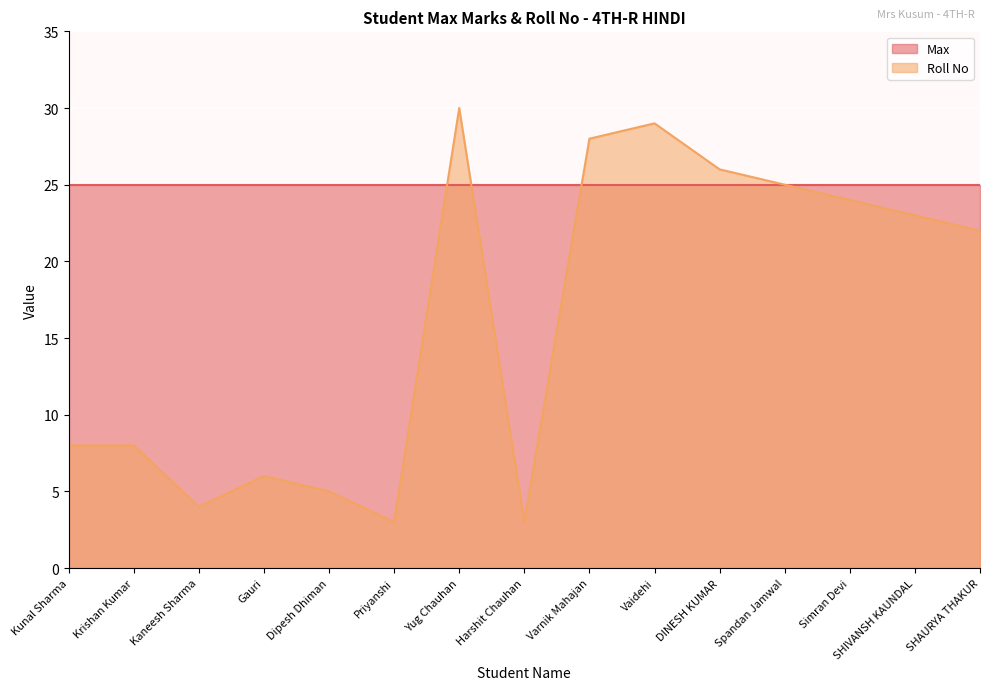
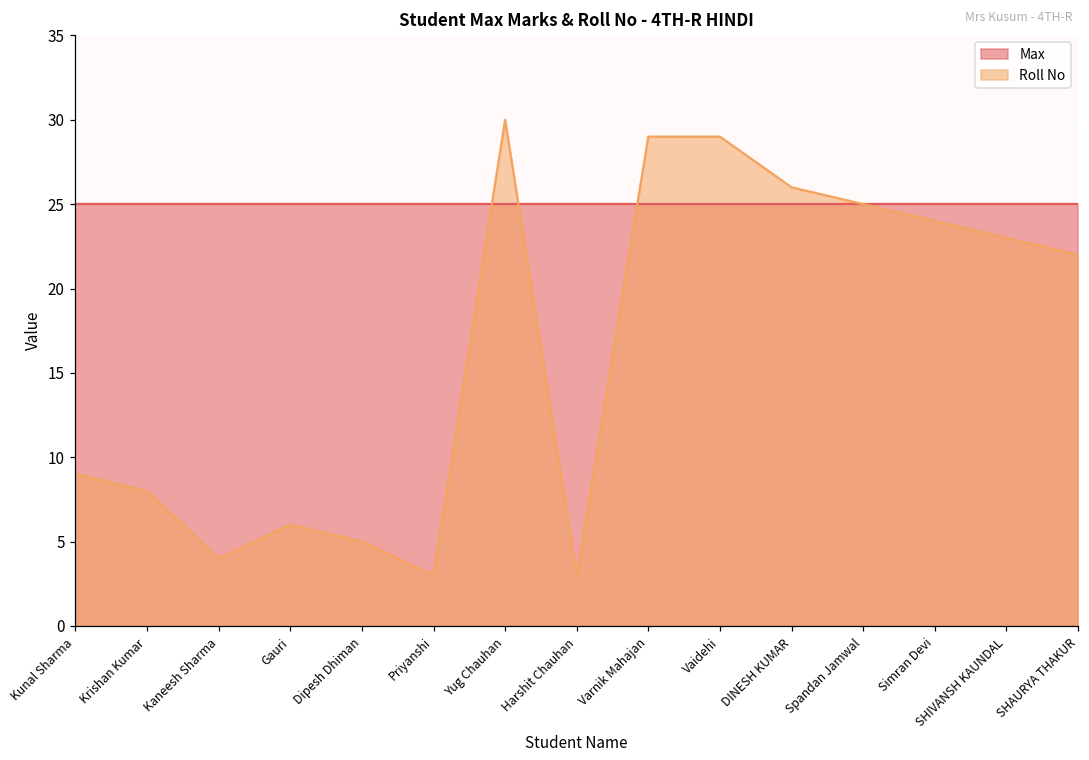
Roll No, Kunal Sharma: 8 -> 9
Roll No, Varnik Mahajan: 28 -> 29
